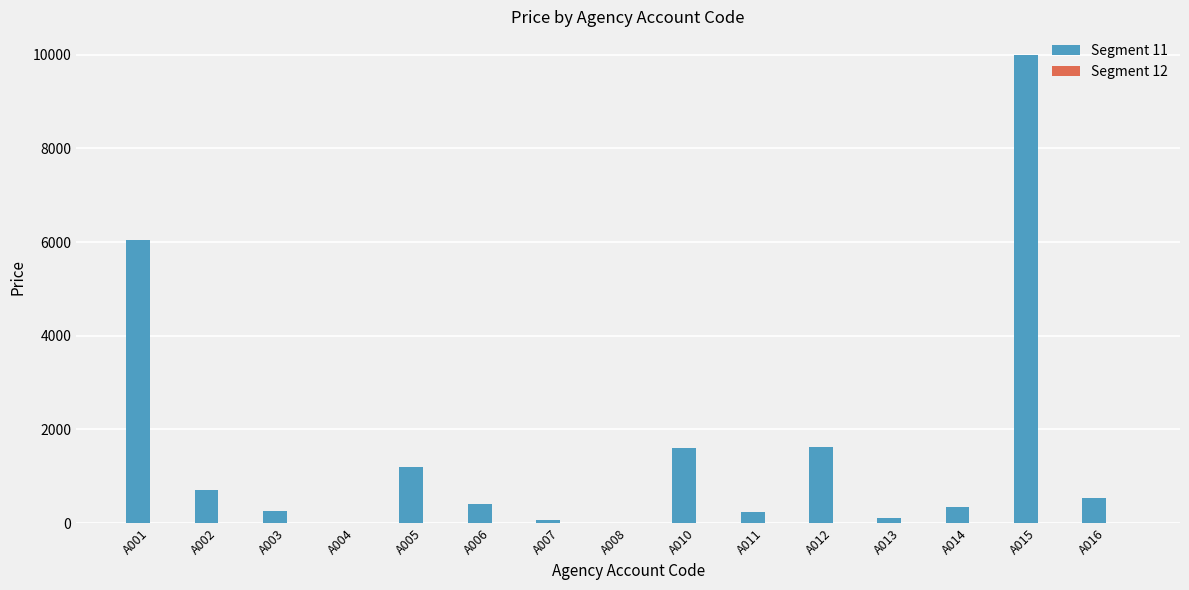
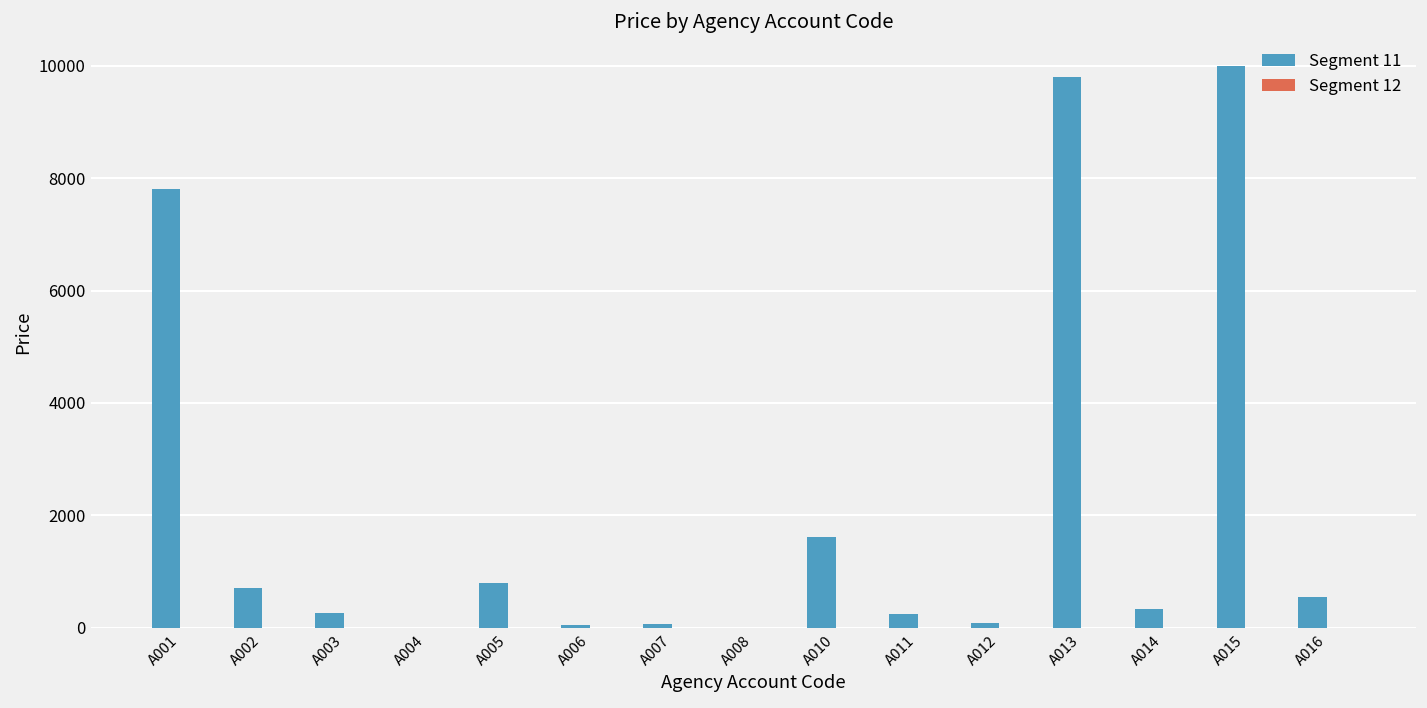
Segment 11, A001: 6000 -> 7800
Segment 11, A005: 1200 -> 800
Segment 11, A006: 400 -> 0
Segment 11, A012: 1600 -> 100
Segment 11, A013: 100 -> 9800
